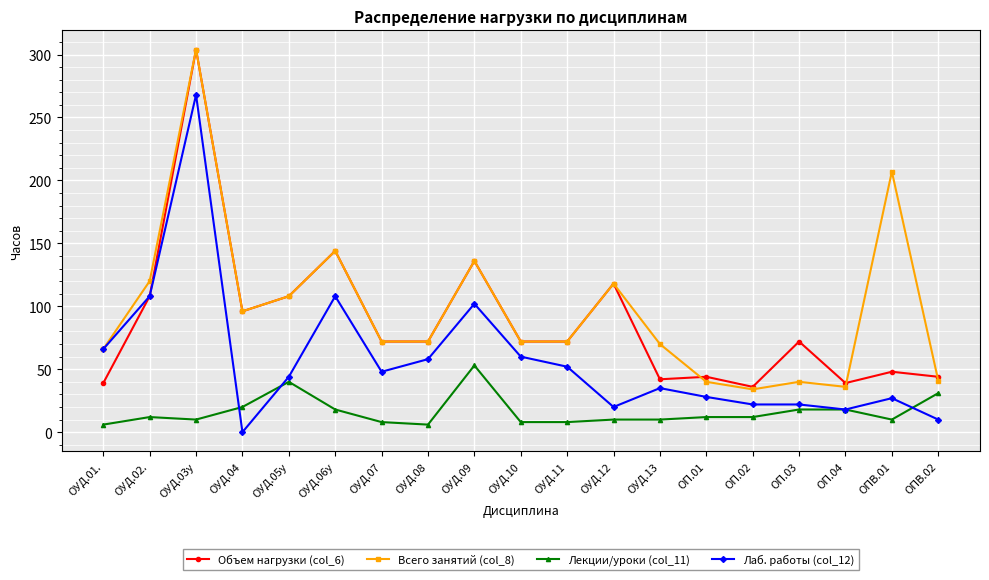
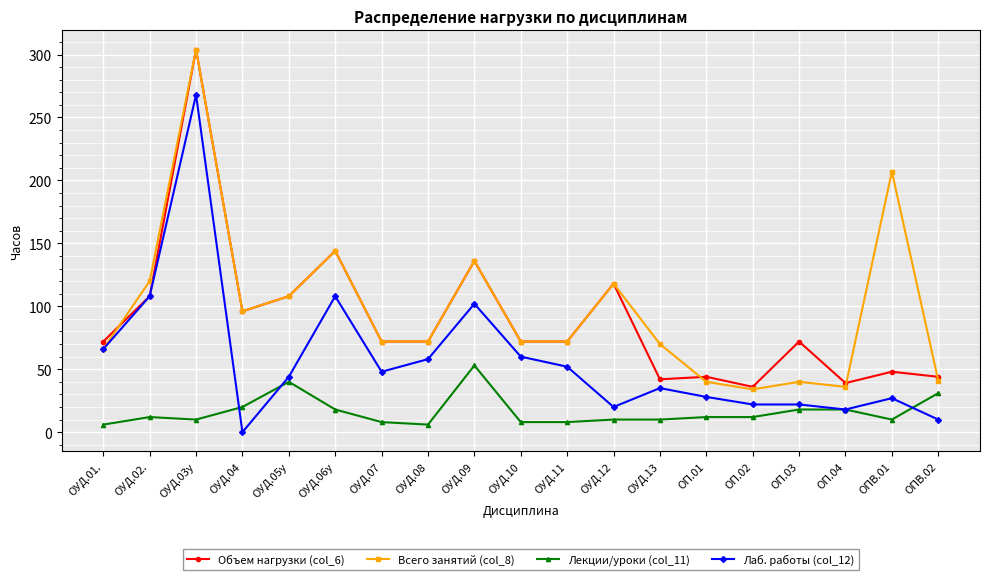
Объем нагрузки (col_6), ОУД.01.: 39 -> 72
